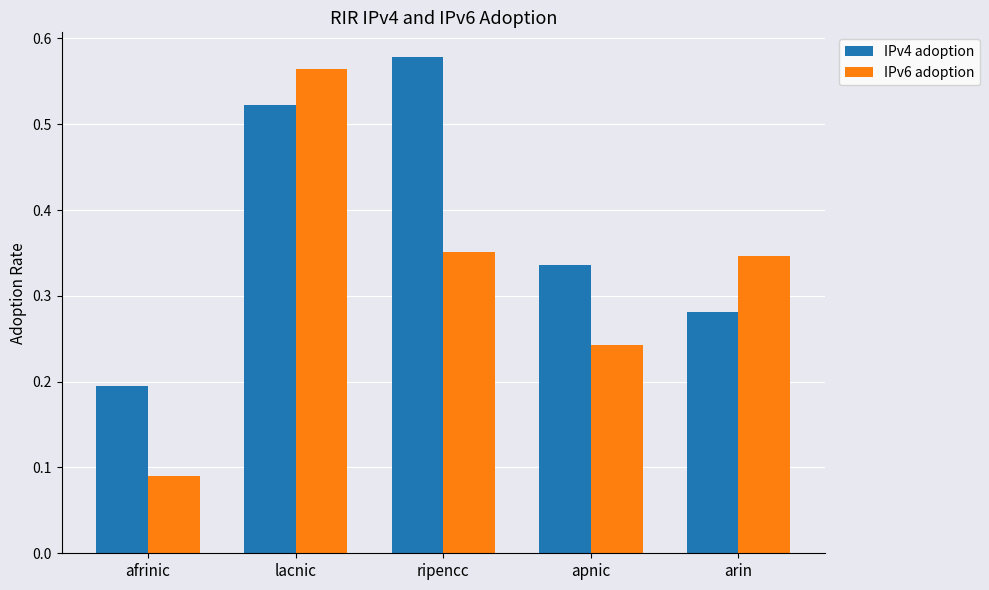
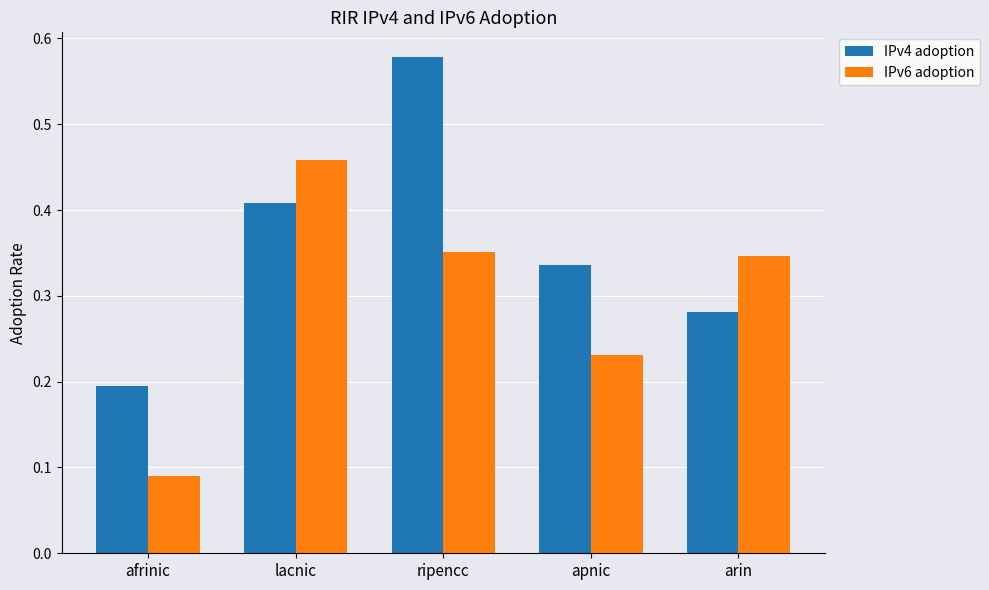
IPv4 adoption, lacnic: 0.52 -> 0.41
IPv6 adoption, lacnic: 0.56 -> 0.46
IPv6 adoption, apnic: 0.24 -> 0.23
